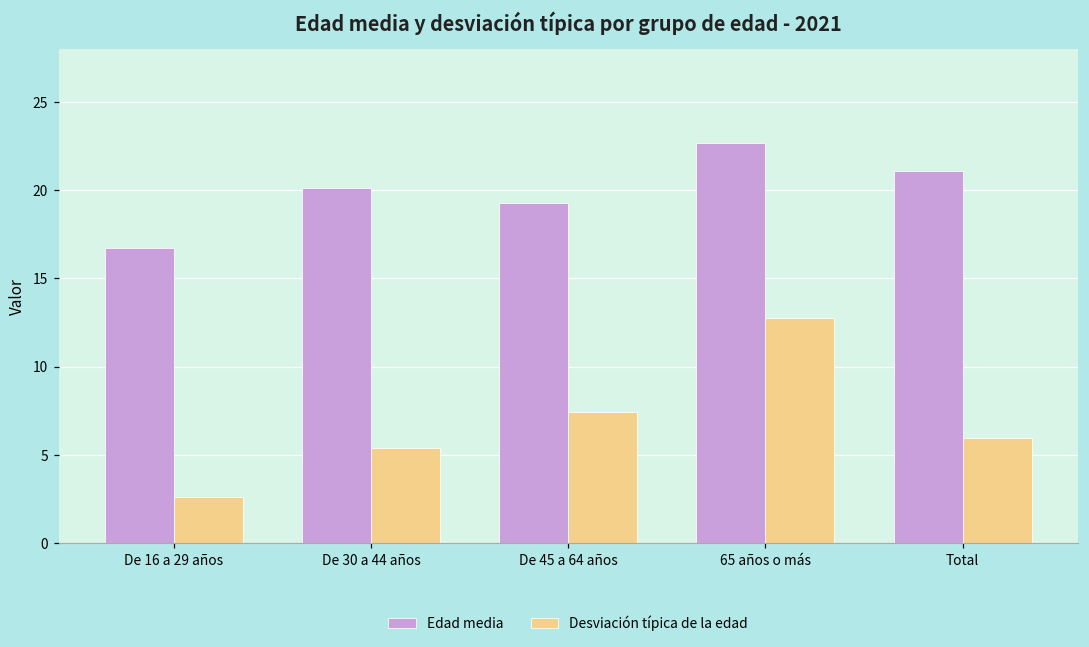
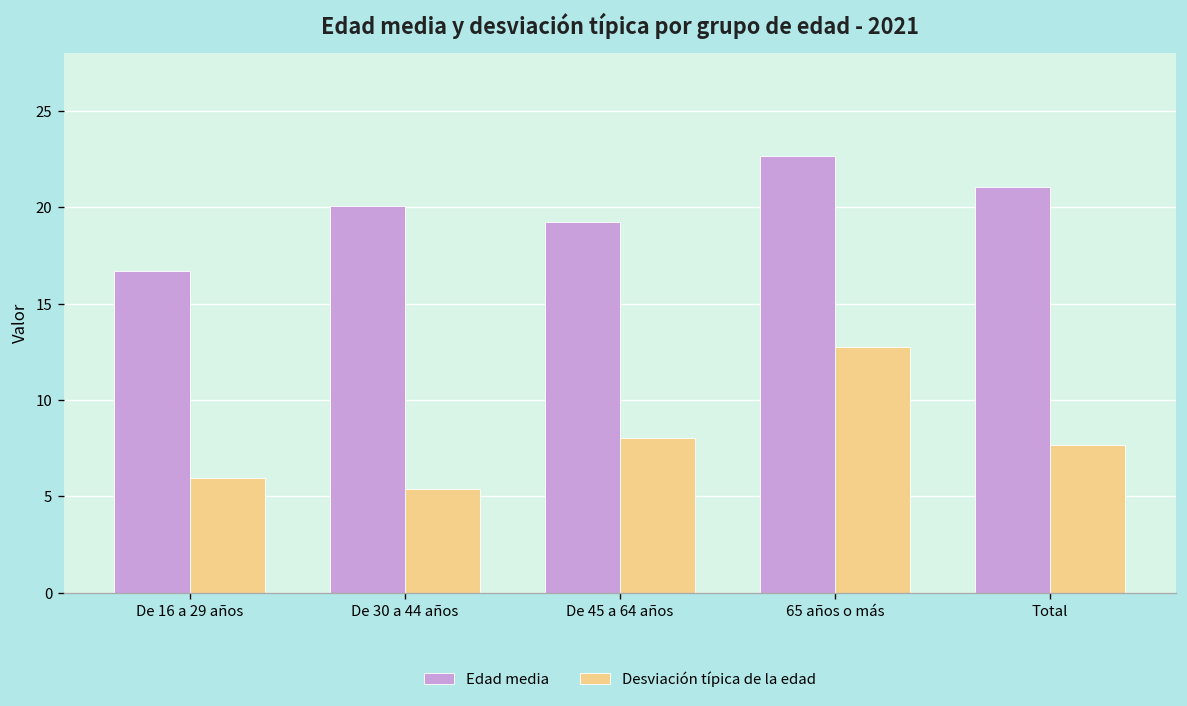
Desviación típica de la edad, De 16 a 29 años: 2.6 -> 6.0
Desviación típica de la edad, De 45 a 64 años: 7.4 -> 8.1
Desviación típica de la edad, Total: 6.0 -> 7.7
